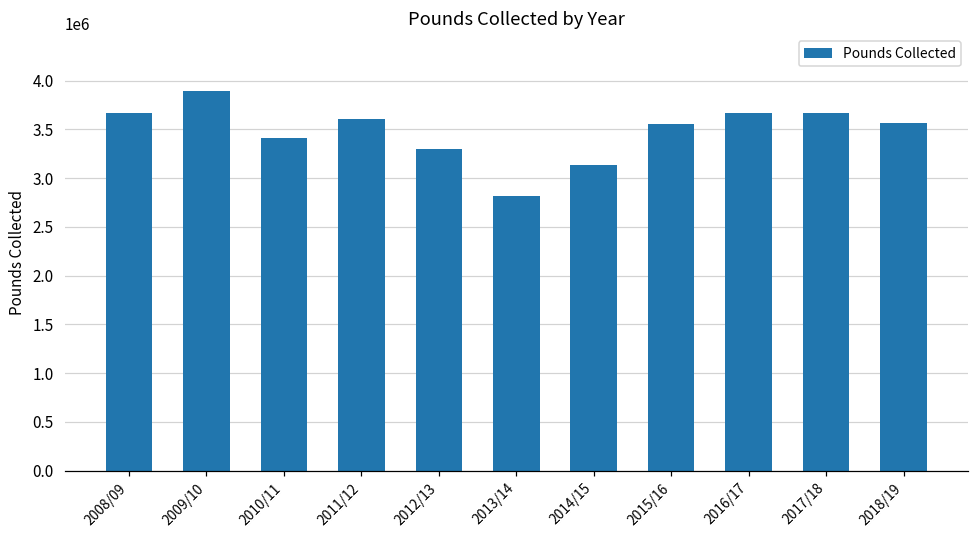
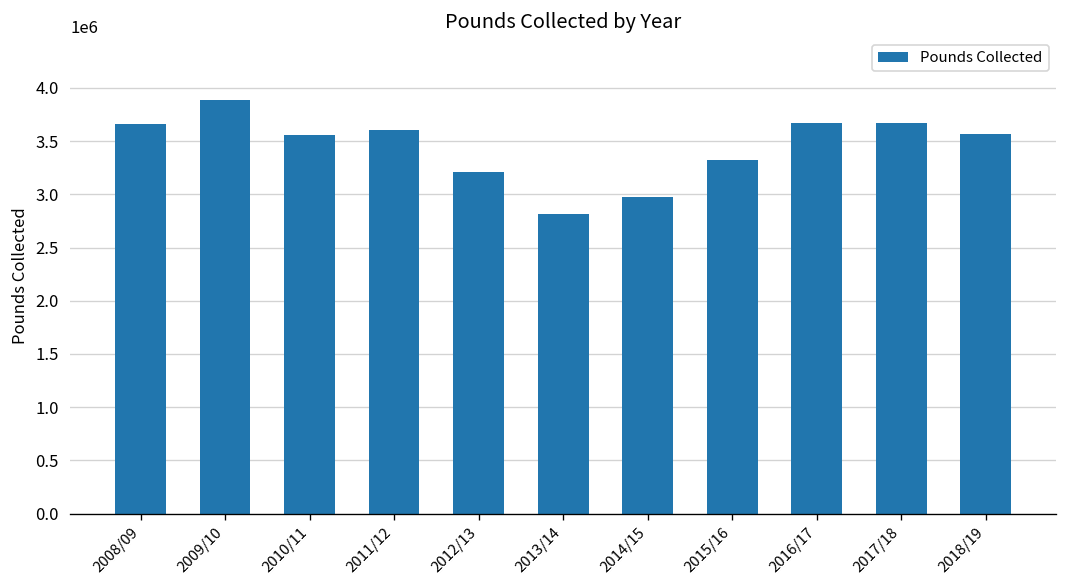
2010/11: 3400000 -> 3600000
2012/13: 3300000 -> 3200000
2014/15: 3100000 -> 3000000
2015/16: 3600000 -> 3300000
